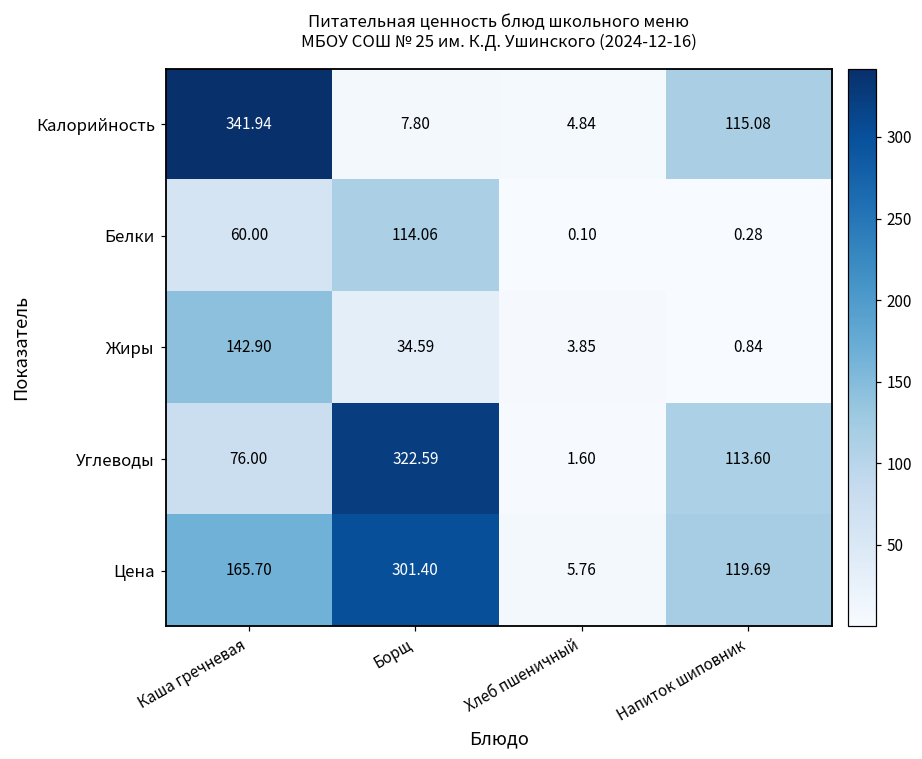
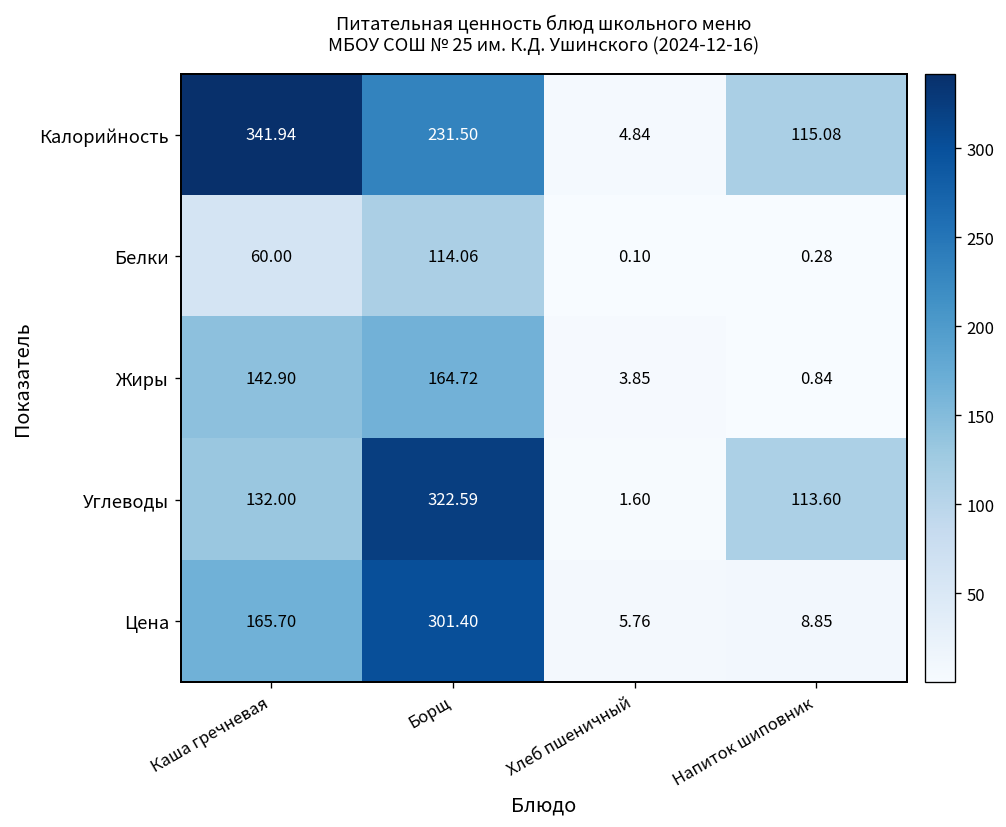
Калорийность, Борщ: 7.80 -> 231.50
Жиры, Борщ: 34.59 -> 164.72
Углеводы, Каша гречневая: 76.00 -> 132.00
Цена, Напиток шиповник: 119.69 -> 8.85
